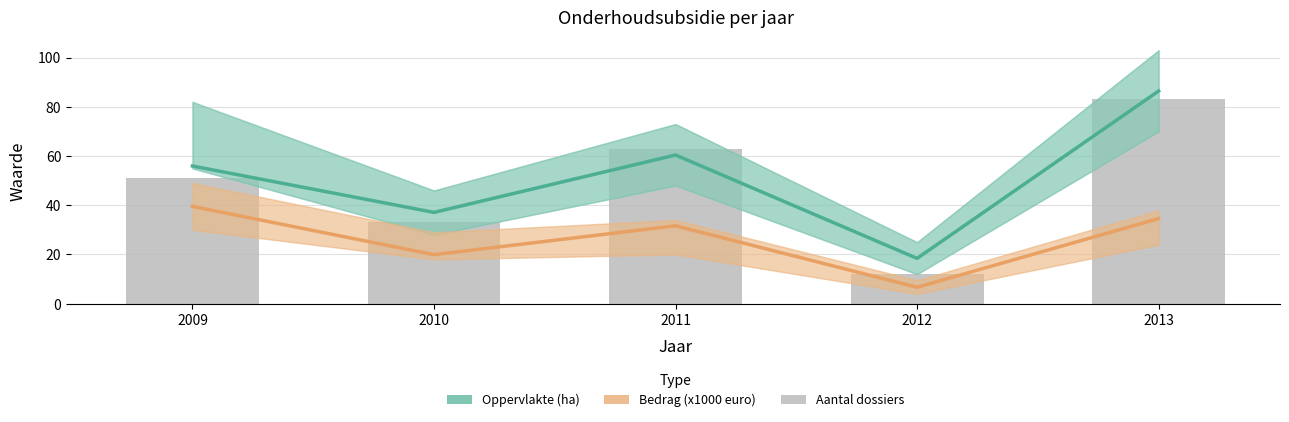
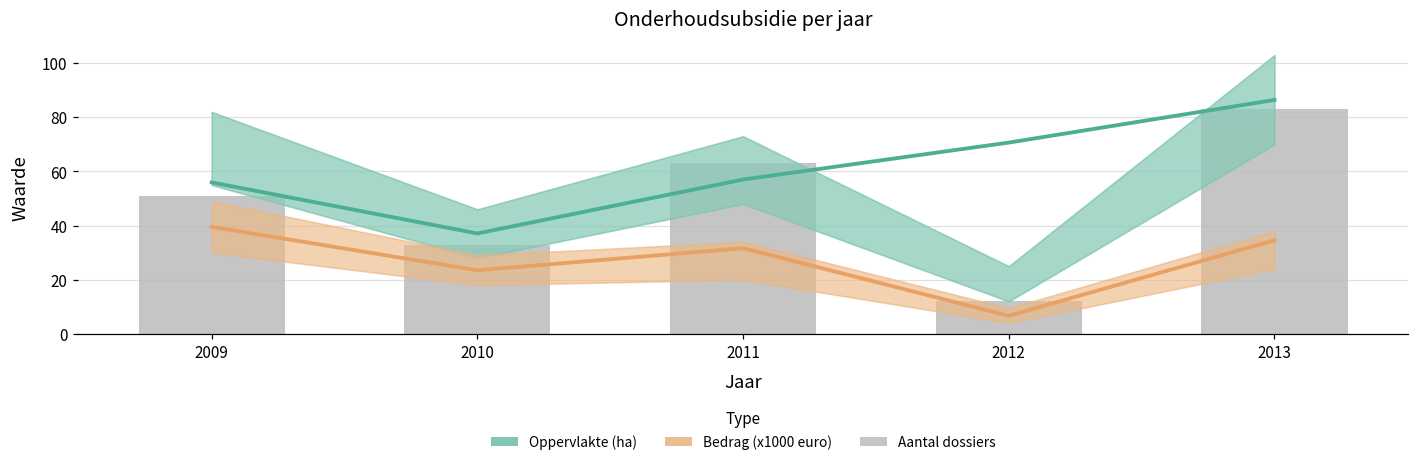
Bedrag (x1000 euro), 2010: 20 -> 23
Oppervlakte (ha), 2011: 60 -> 57
Oppervlakte (ha), 2012: 18 -> 71
